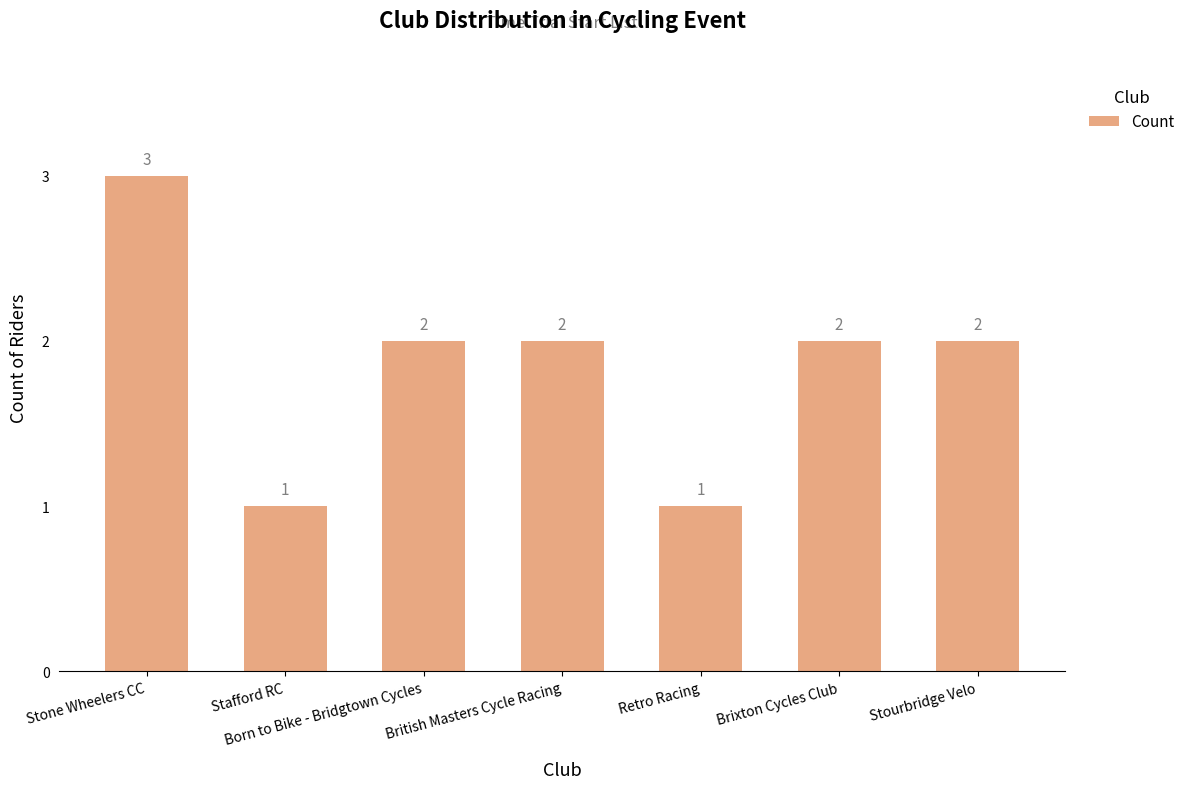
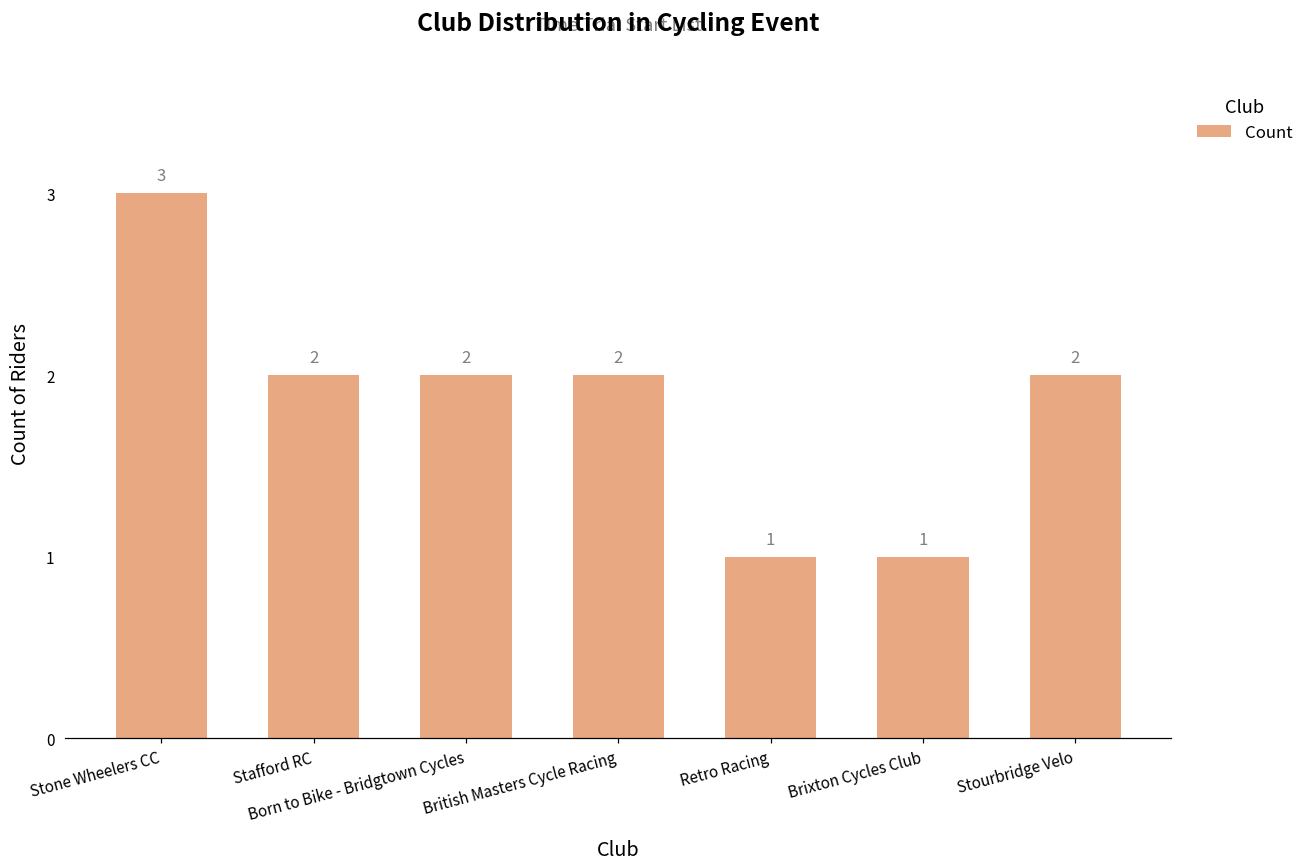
Stafford RC: 1 -> 2
Brixton Cycles Club: 2 -> 1
